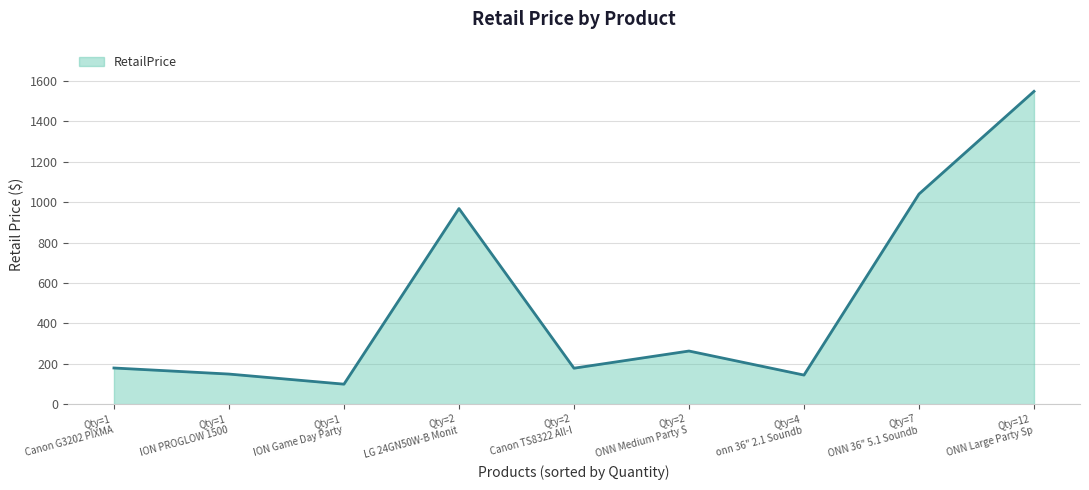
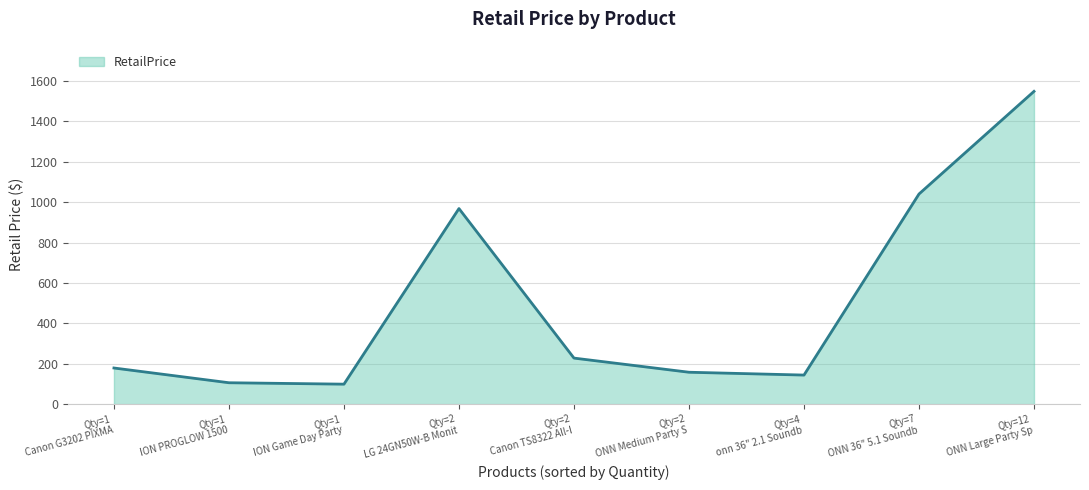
Qty=1 ION PROGLOW 1500: 150 -> 110
Qty=2 Canon TS8322 All-I: 180 -> 230
Qty=2 ONN Medium Party S: 260 -> 160
